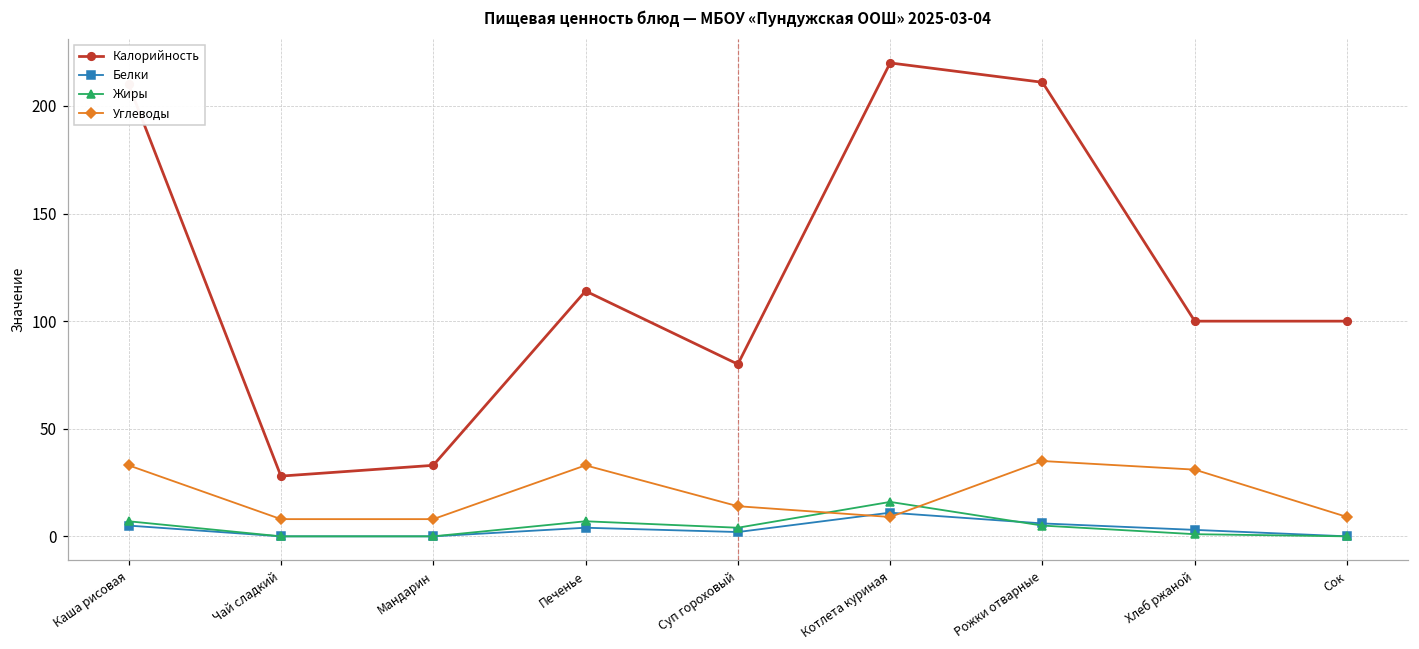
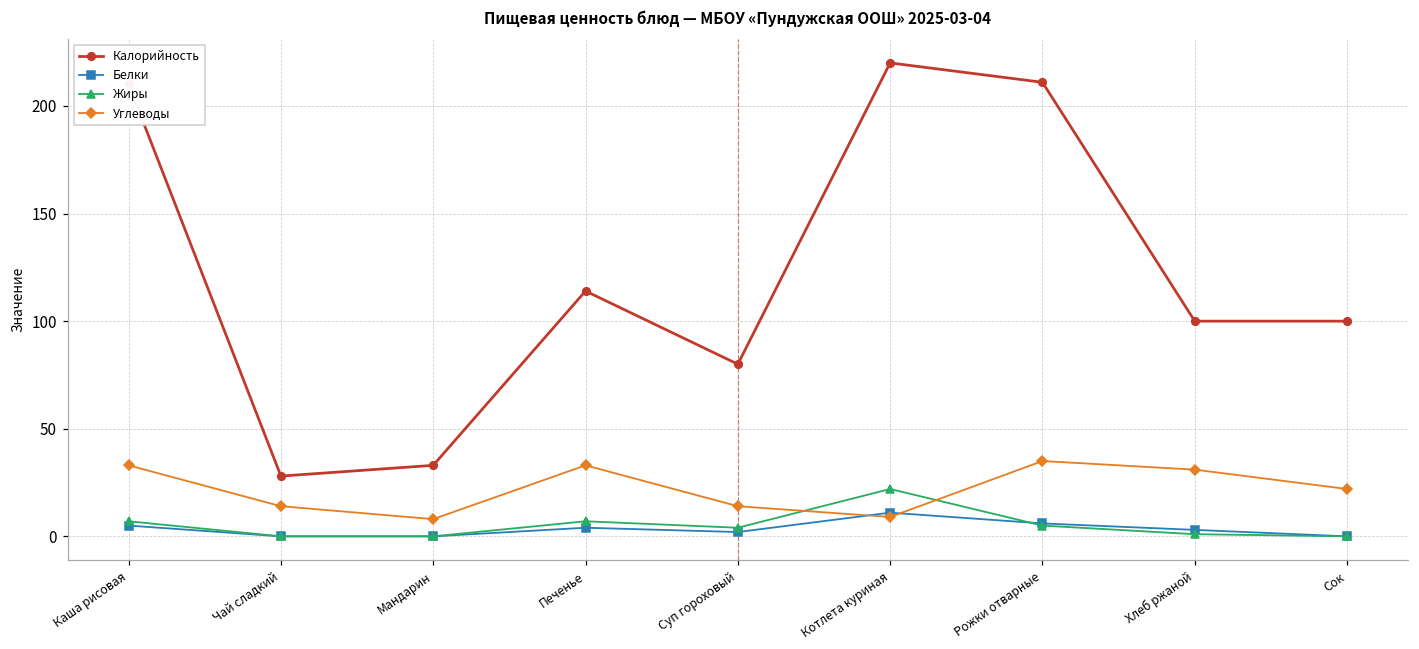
Углеводы, Чай сладкий: 8 -> 14
Жиры, Котлета куриная: 16 -> 22
Углеводы, Сок: 9 -> 22
